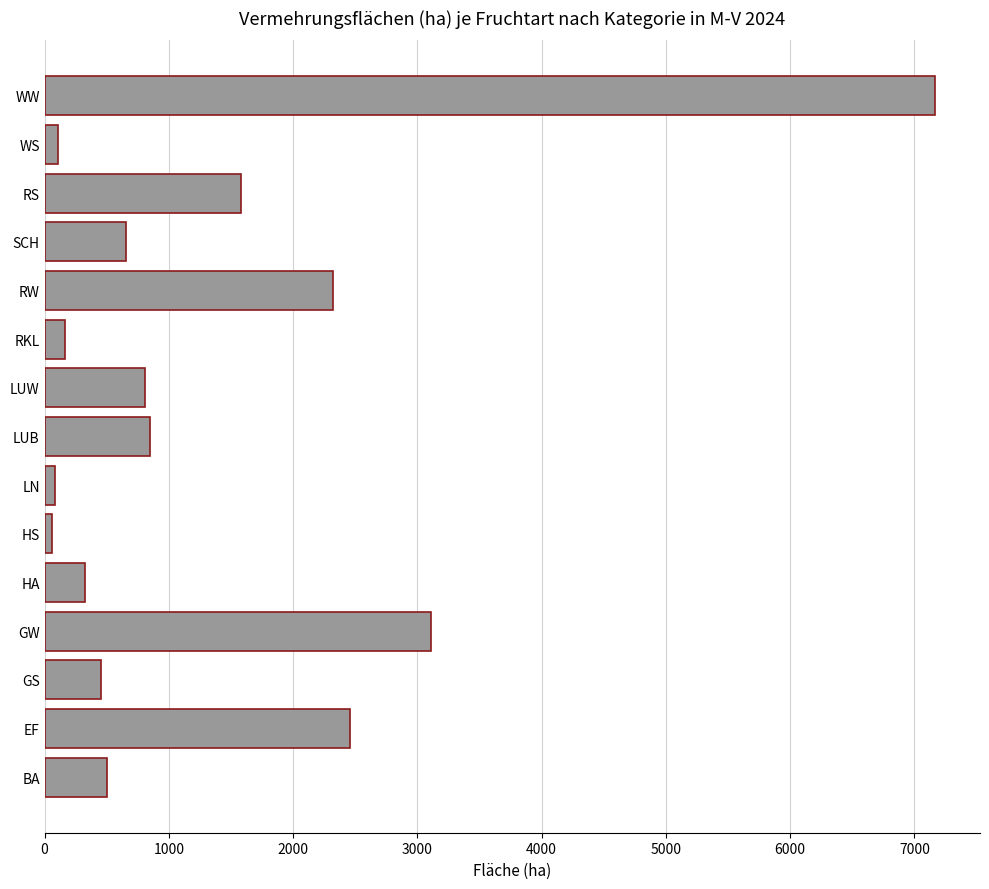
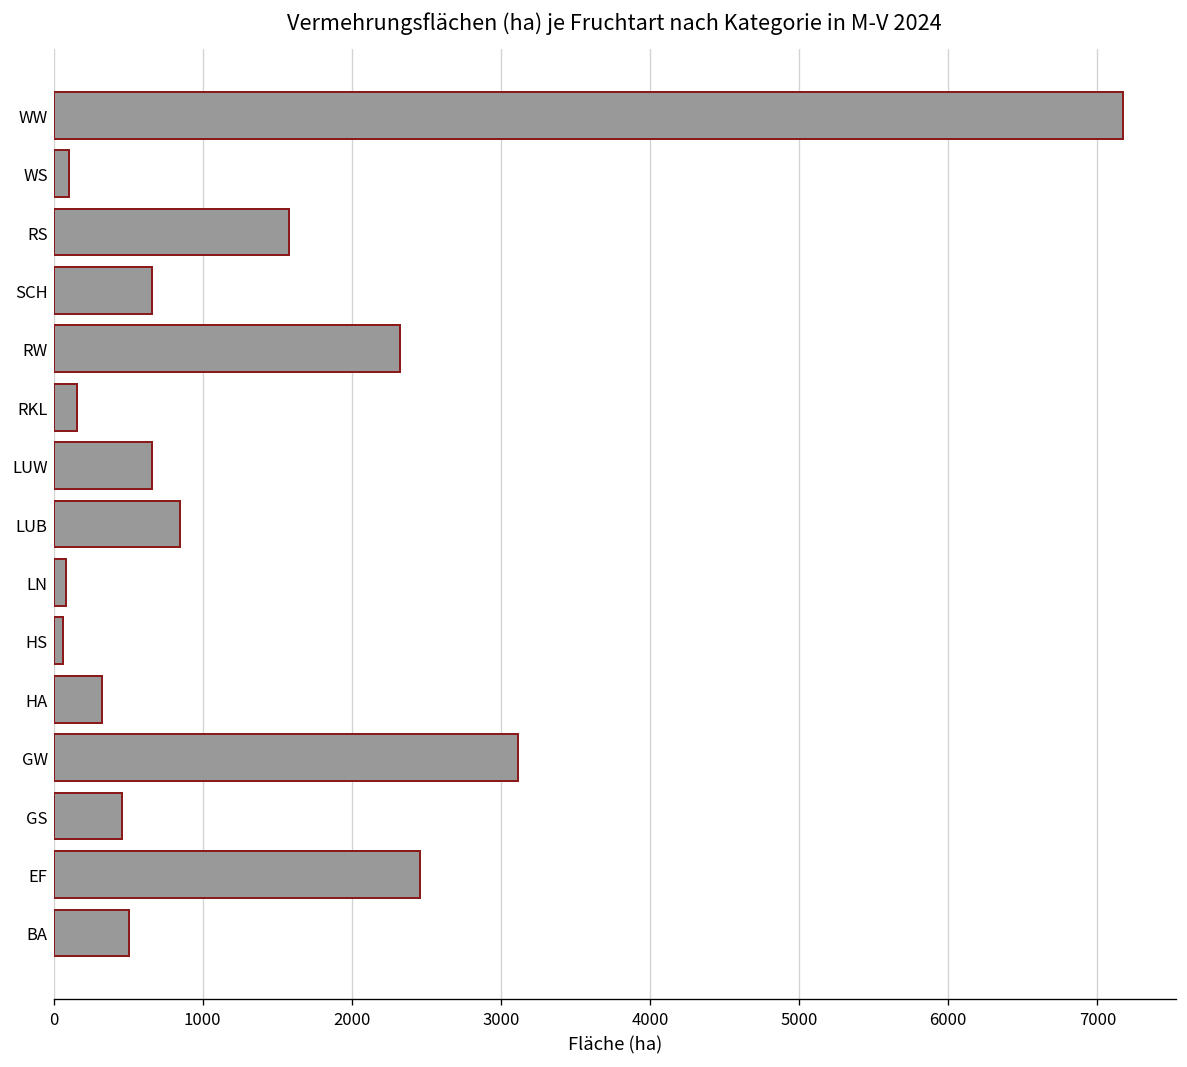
LUW: 810 -> 660
